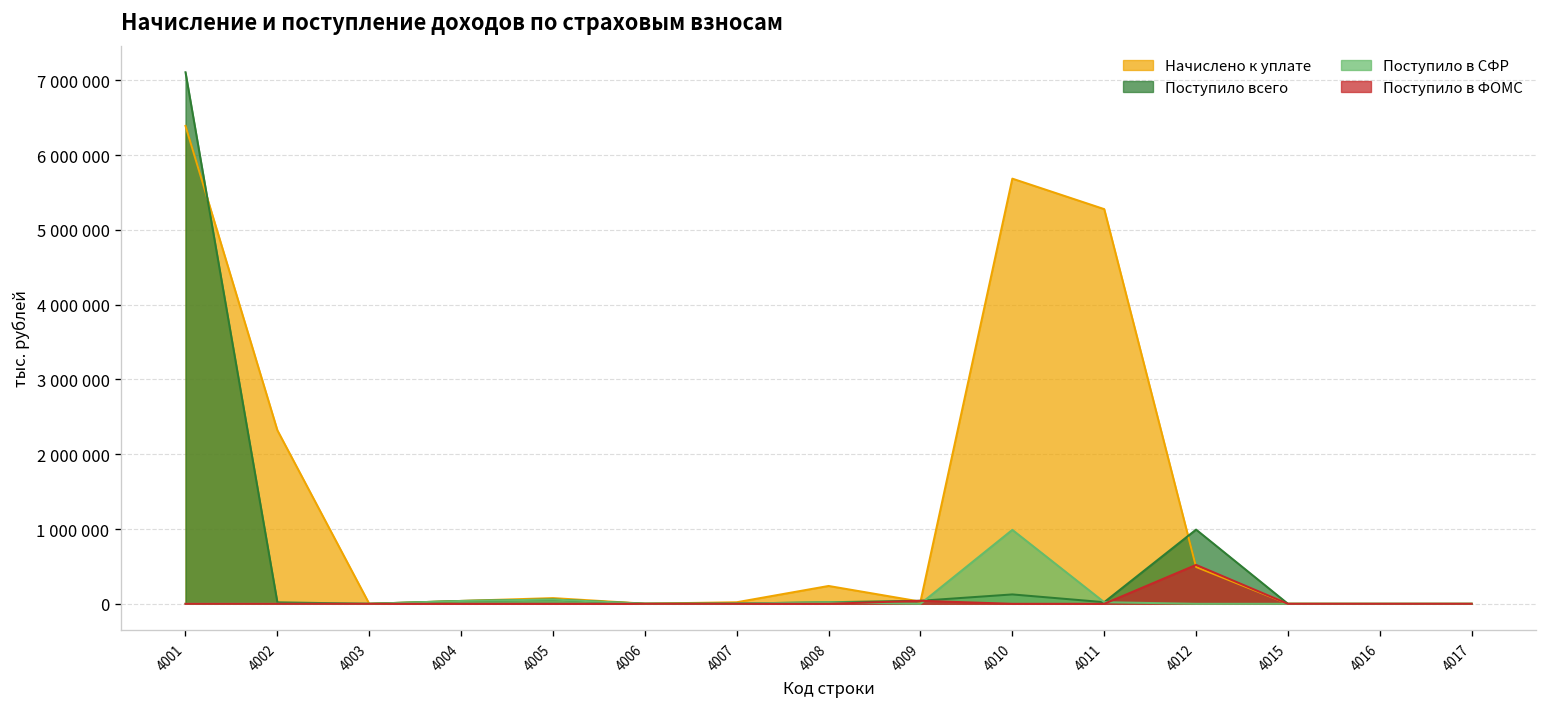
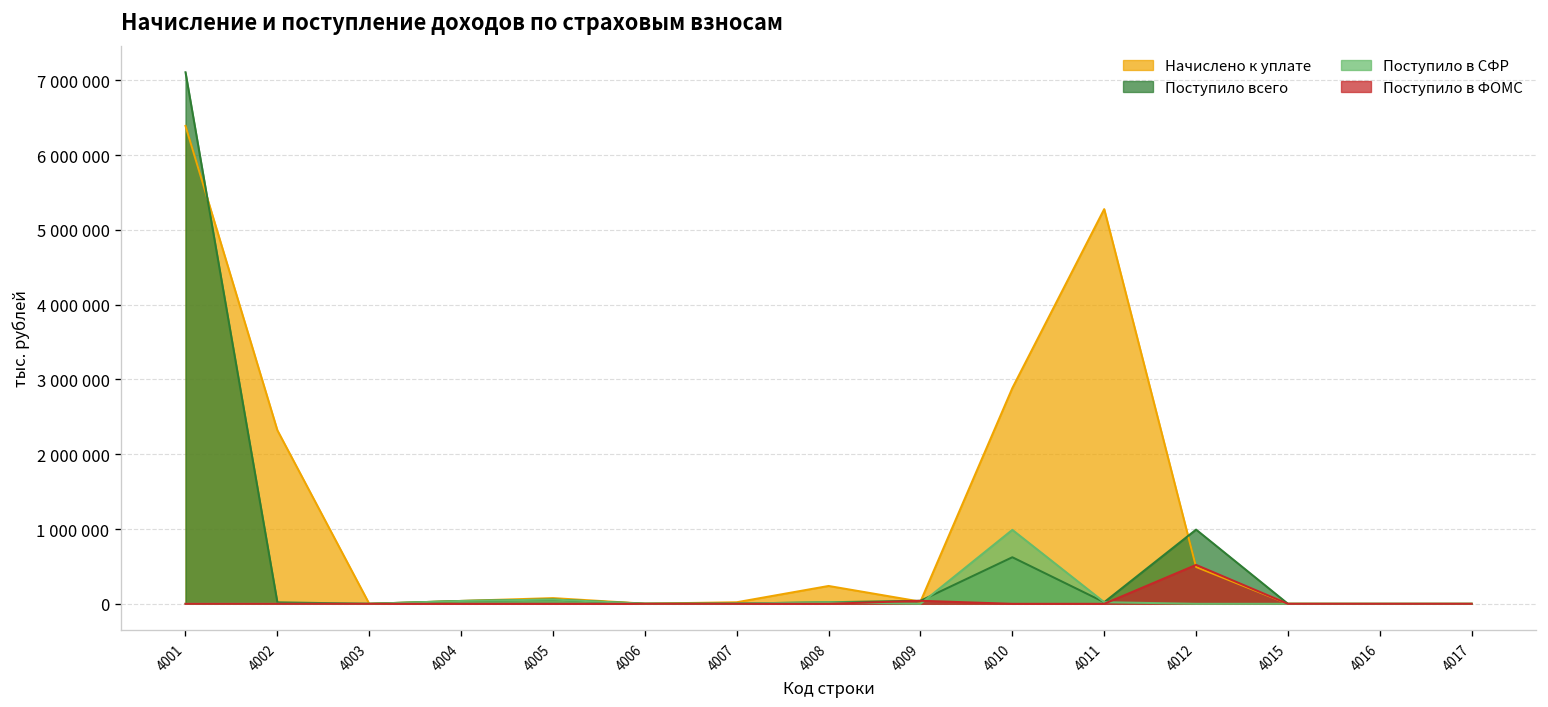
Начислено к уплате, 4010: 5700000 -> 2900000
Поступило всего, 4010: 100000 -> 600000
